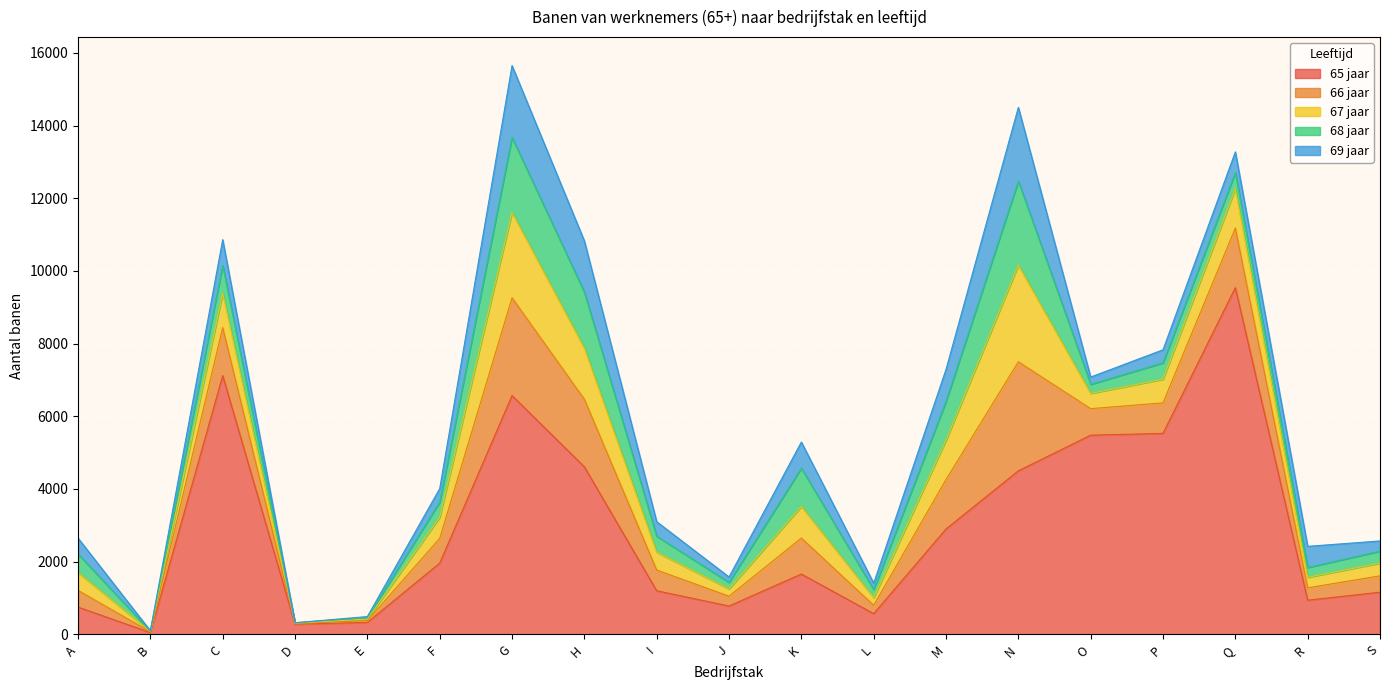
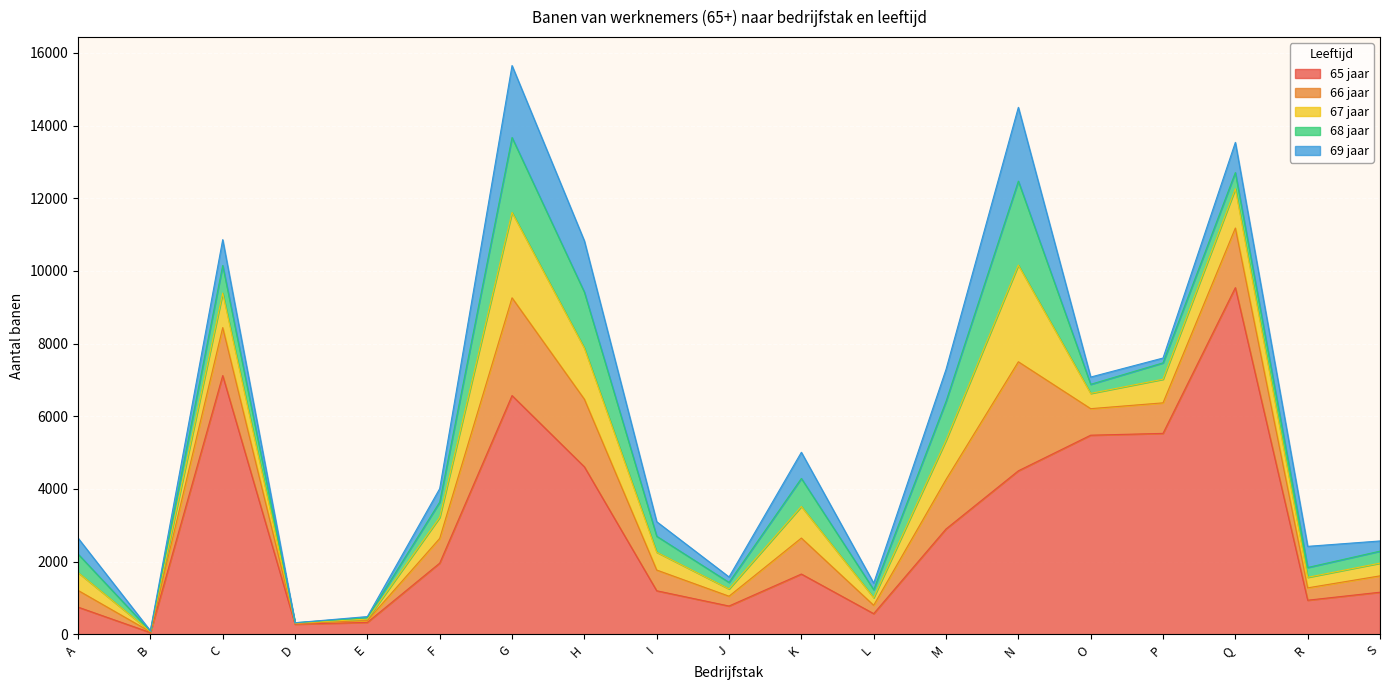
68 jaar, K: 1100 -> 800
69 jaar, P: 400 -> 100
69 jaar, Q: 600 -> 800
